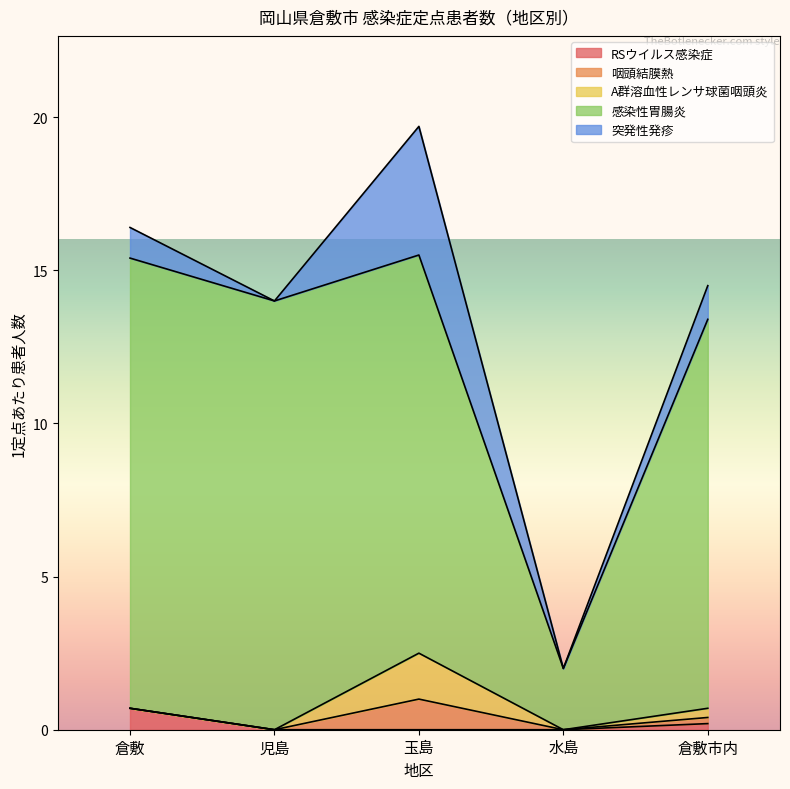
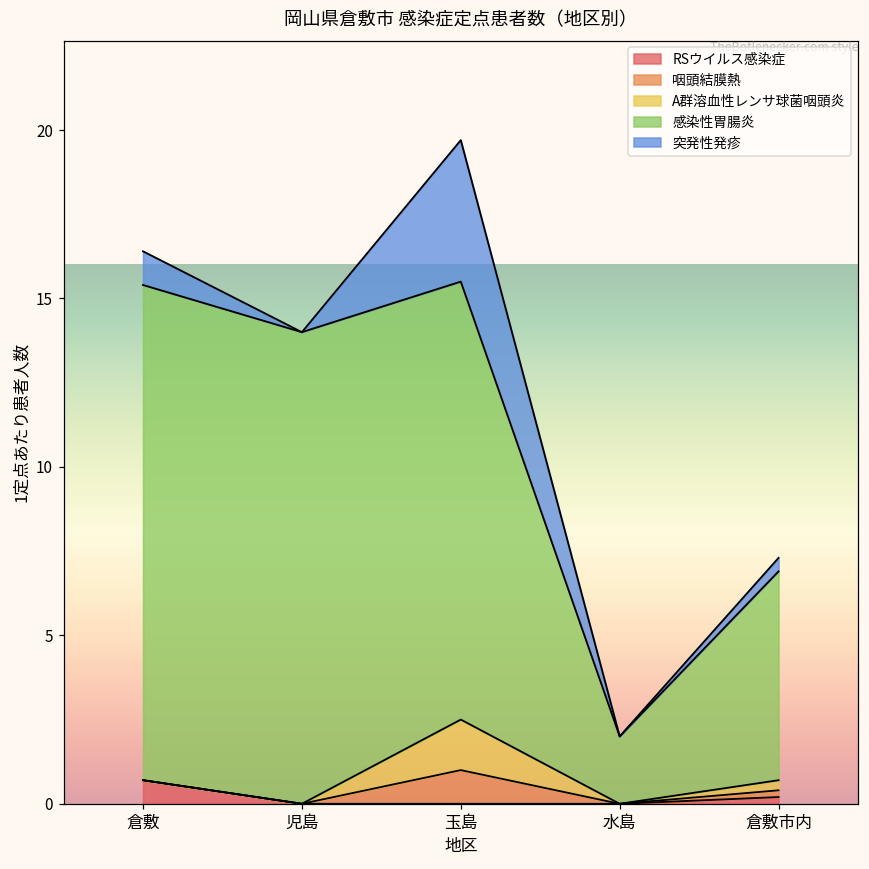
感染性胃腸炎, 倉敷市内: 12.7 -> 6.2
突発性発疹, 倉敷市内: 1.1 -> 0.4
